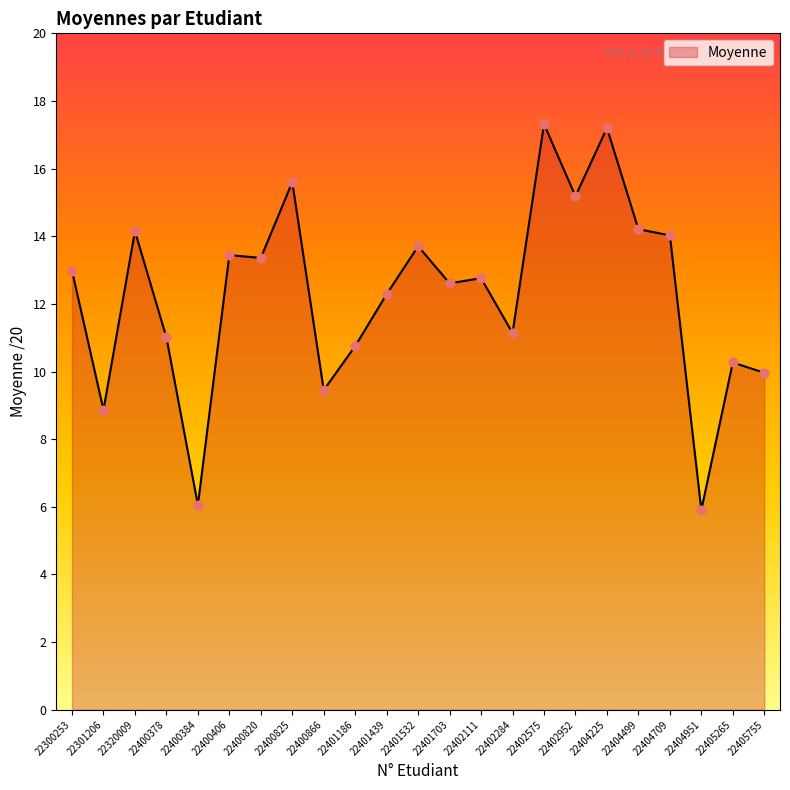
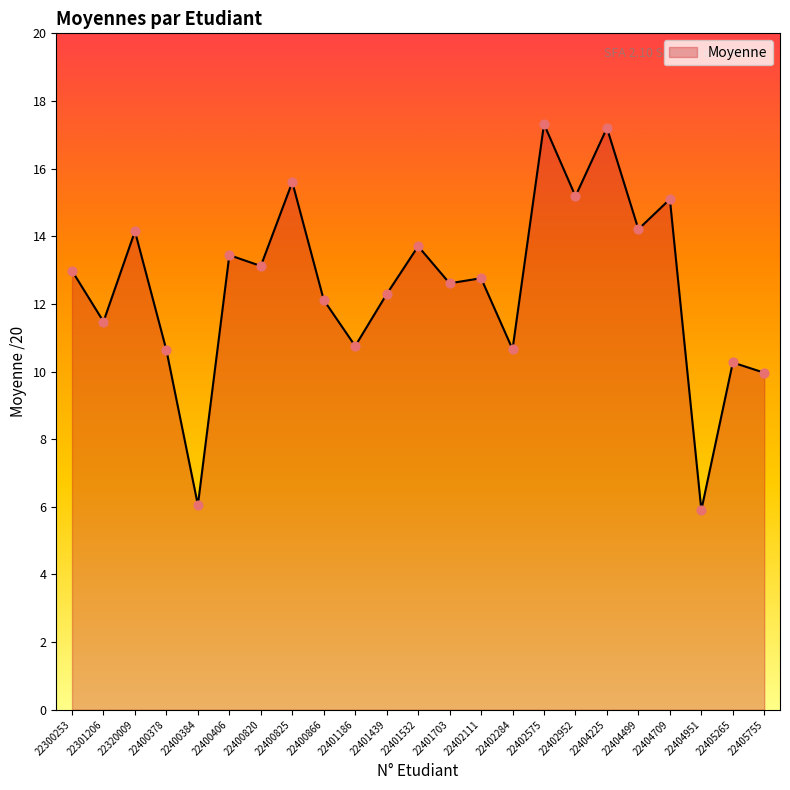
22301206: 8.9 -> 11.5
22400378: 11.0 -> 10.6
22400820: 13.4 -> 13.1
22400866: 9.5 -> 12.1
22402284: 11.1 -> 10.7
22404709: 14.0 -> 15.1
